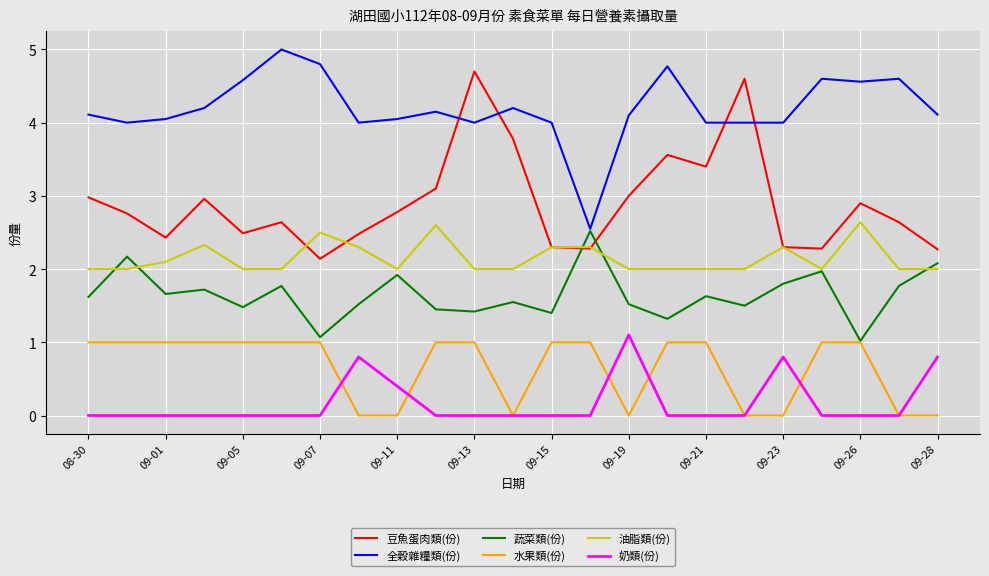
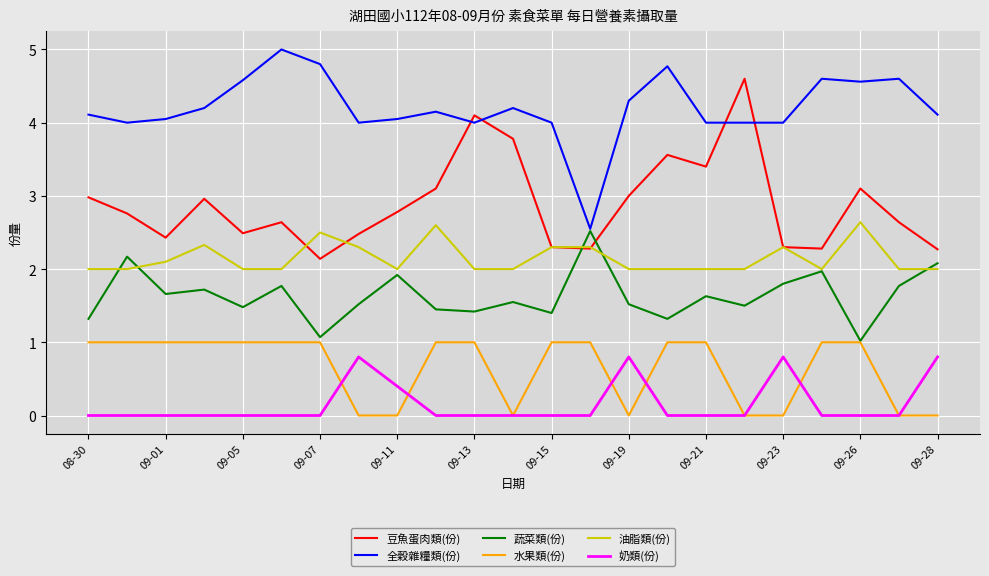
蔬菜類(份), 08-30: 1.6 -> 1.3
豆魚蛋肉類(份), 09-13: 4.7 -> 4.1
全穀雜糧類(份), 09-19: 4.1 -> 4.3
奶類(份), 09-19: 1.1 -> 0.8
豆魚蛋肉類(份), 09-26: 2.9 -> 3.1
